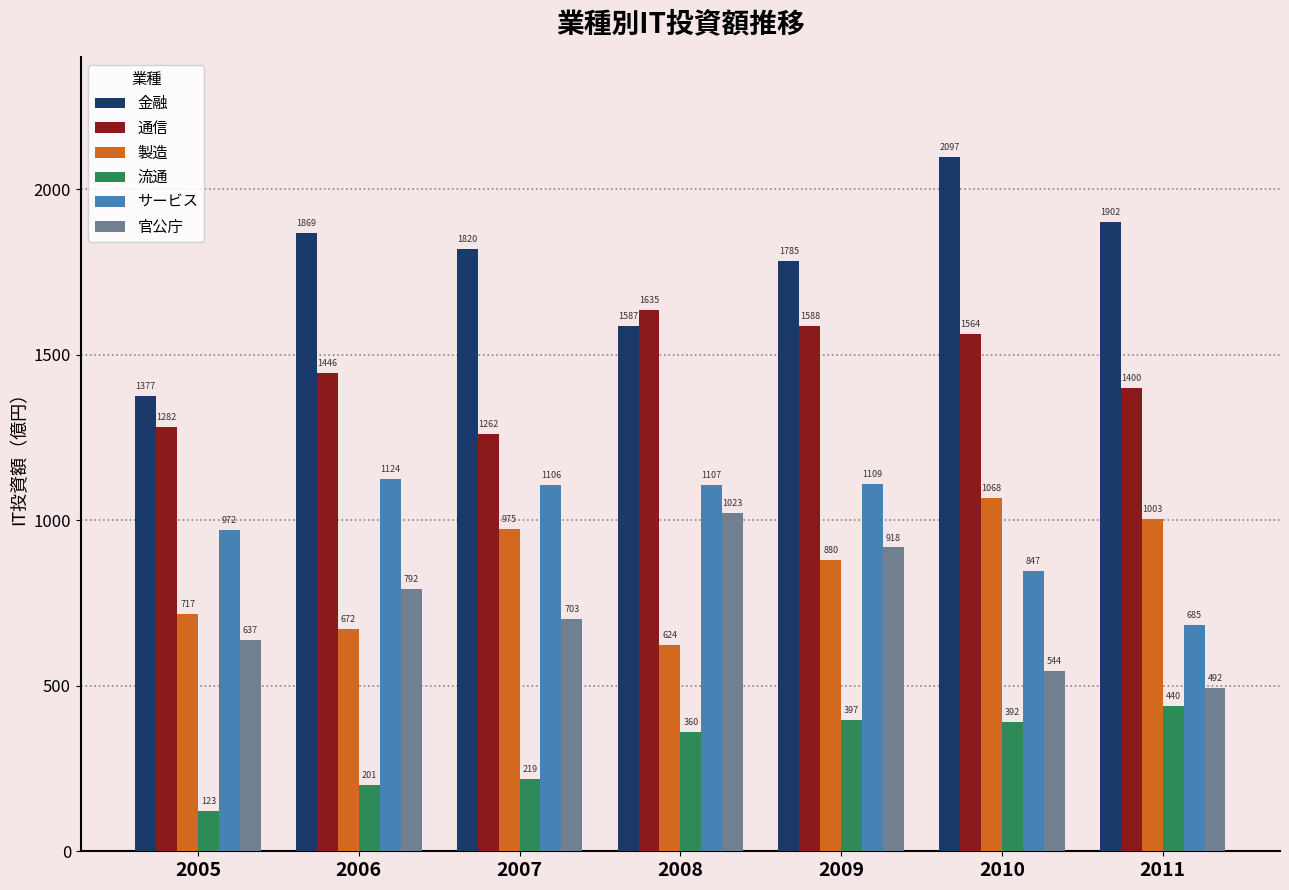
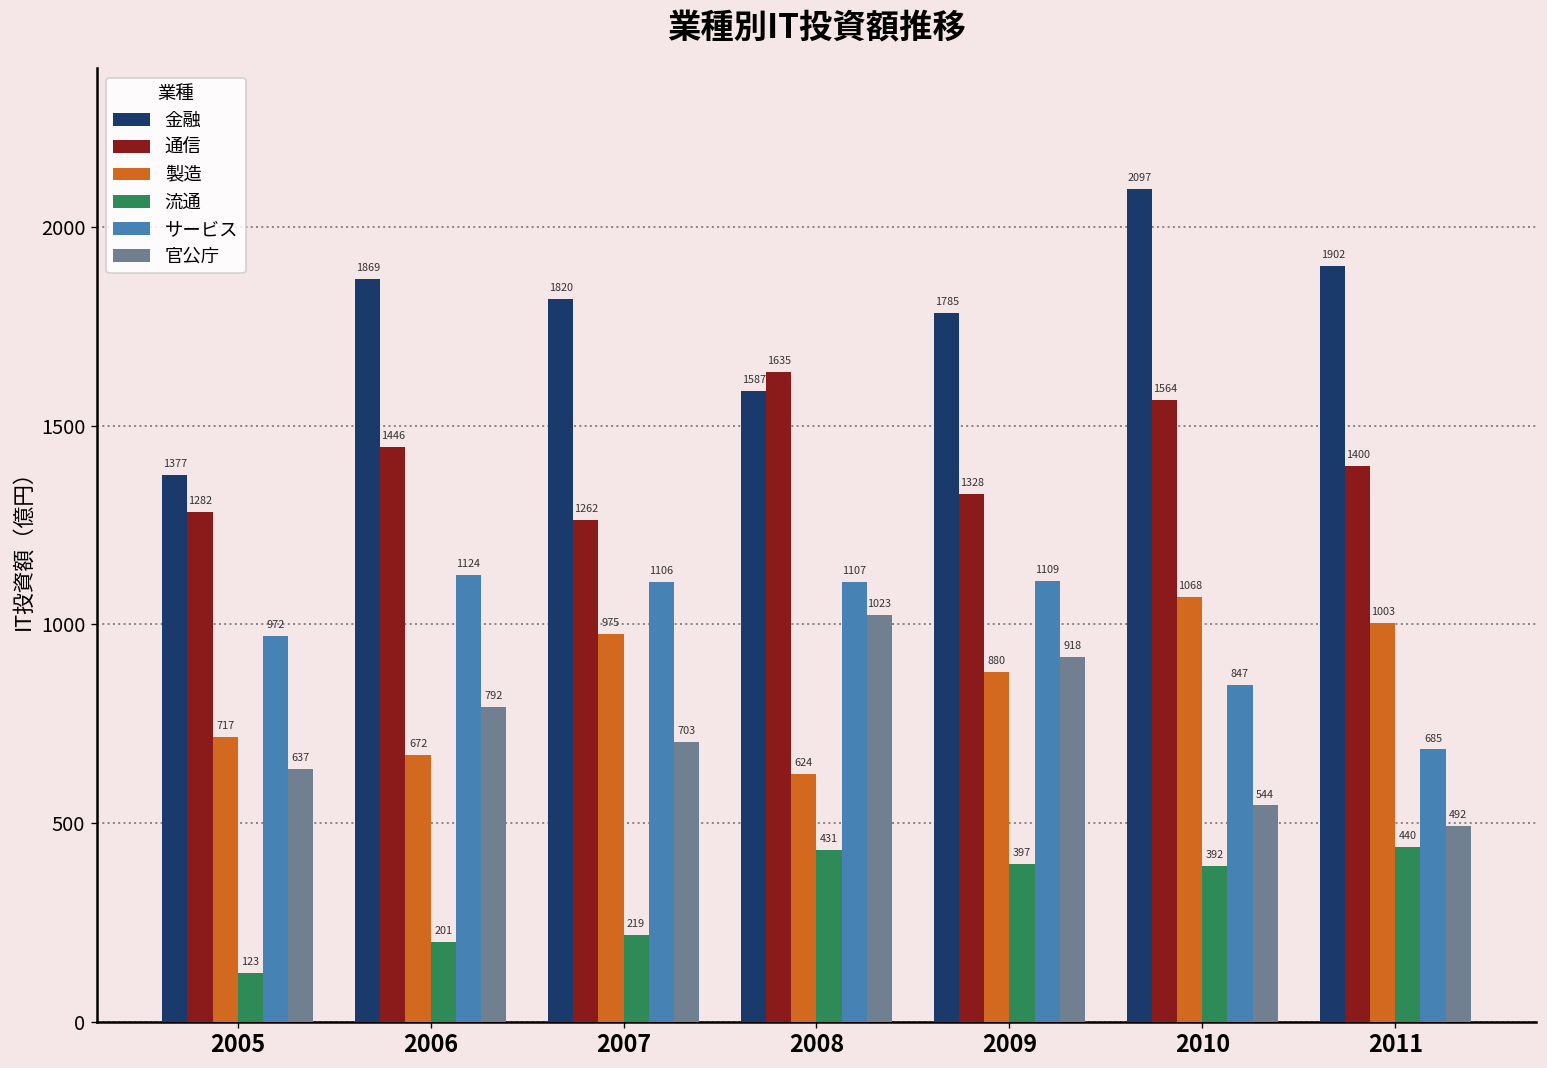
流通, 2008: 360 -> 431
通信, 2009: 1588 -> 1328
